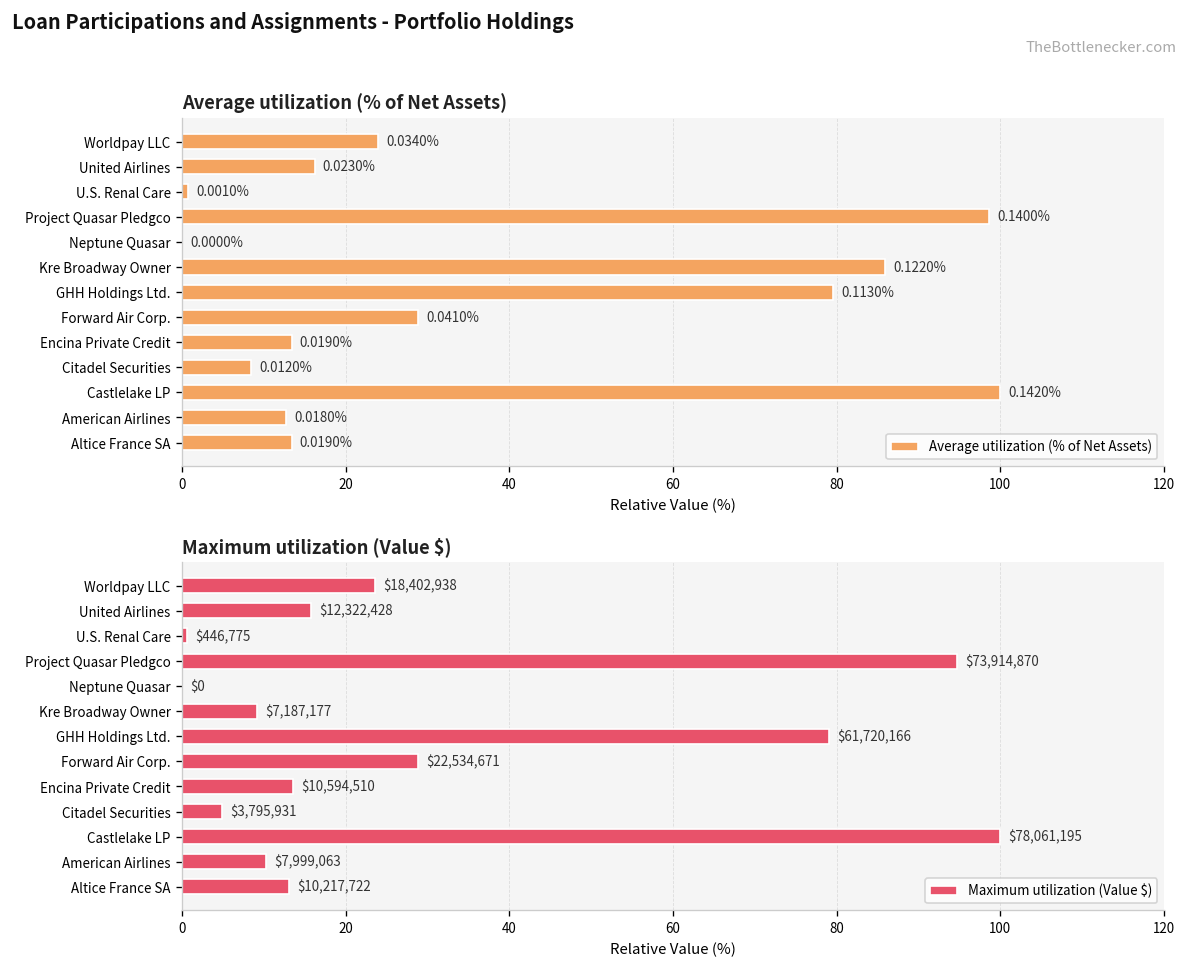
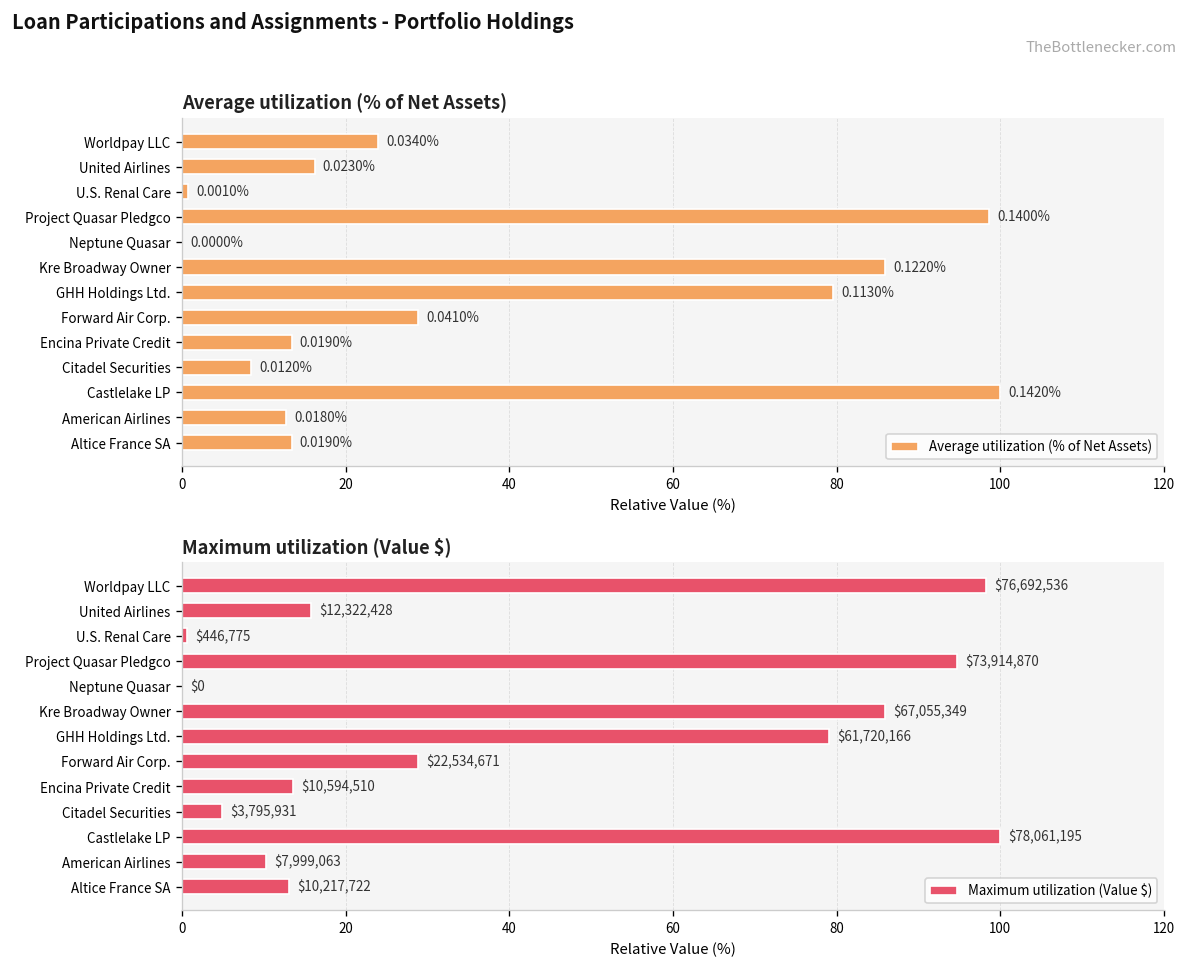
Maximum utilization (Value $), Worldpay LLC: $18,402,938 -> $76,692,536
Maximum utilization (Value $), Kre Broadway Owner: $7,187,177 -> $67,055,349
